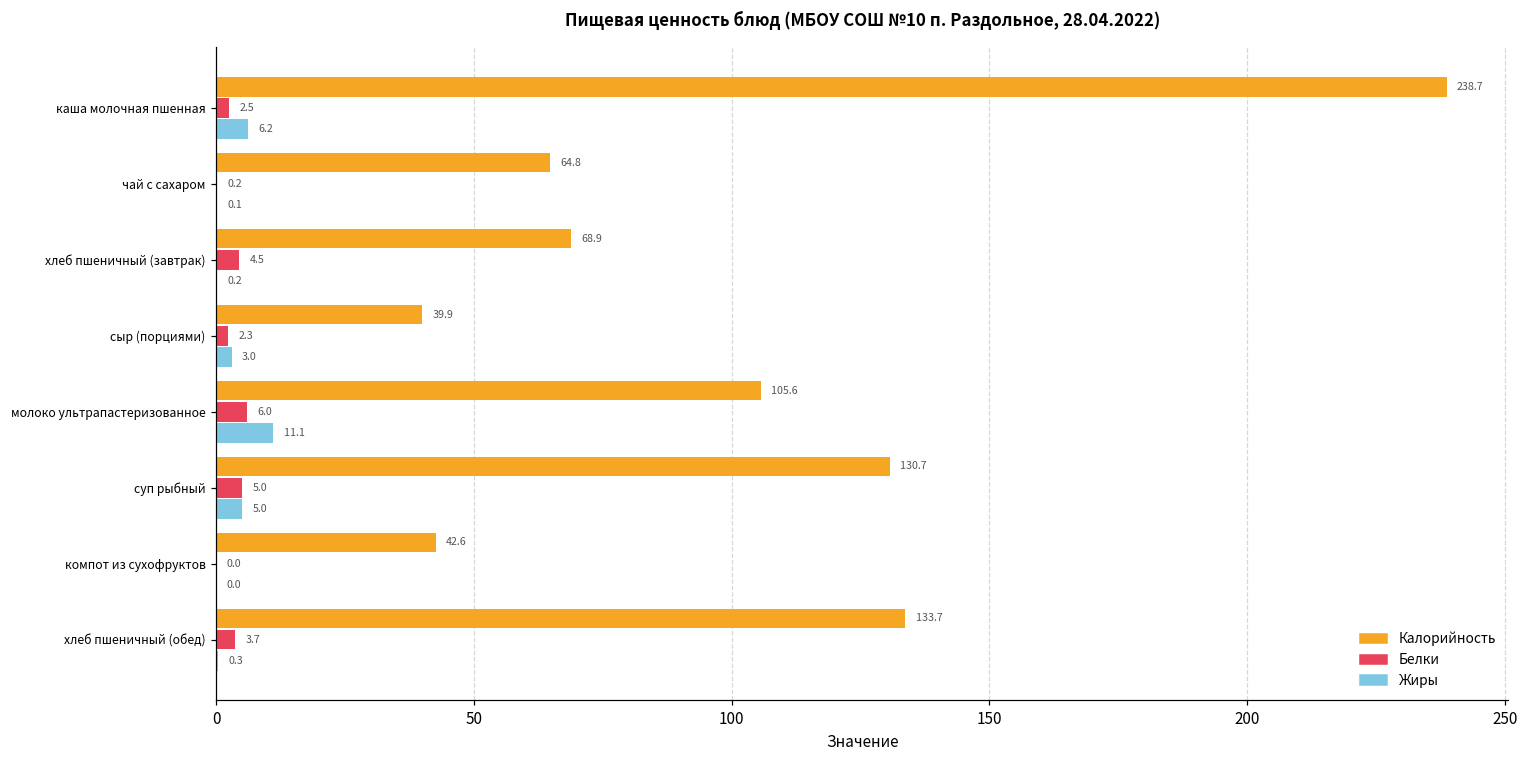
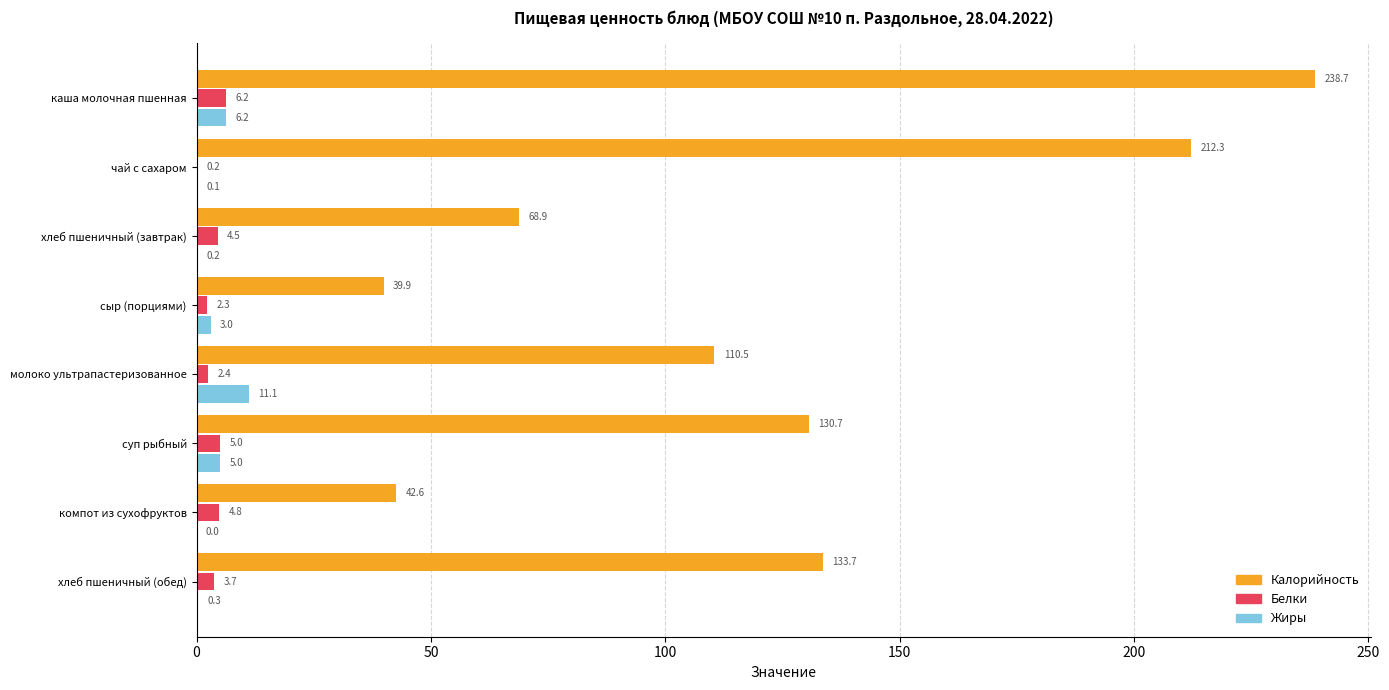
Белки, каша молочная пшенная: 2.5 -> 6.2
Калорийность, чай с сахаром: 64.8 -> 212.3
Калорийность, молоко ультрапастеризованное: 105.6 -> 110.5
Белки, молоко ультрапастеризованное: 6.0 -> 2.4
Белки, компот из сухофруктов: 0.0 -> 4.8
